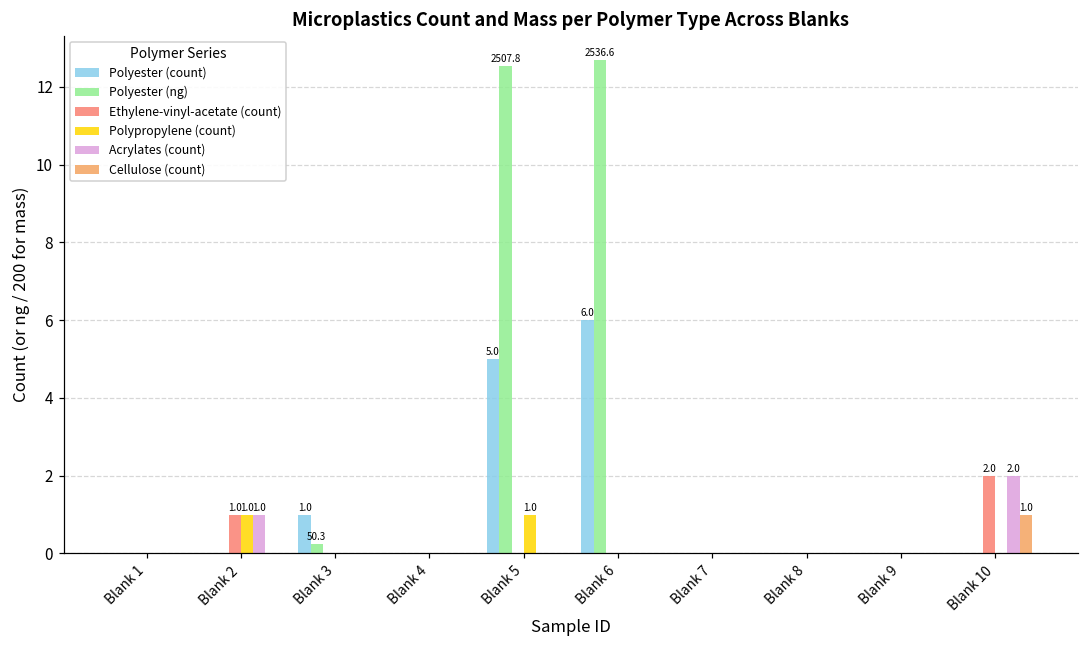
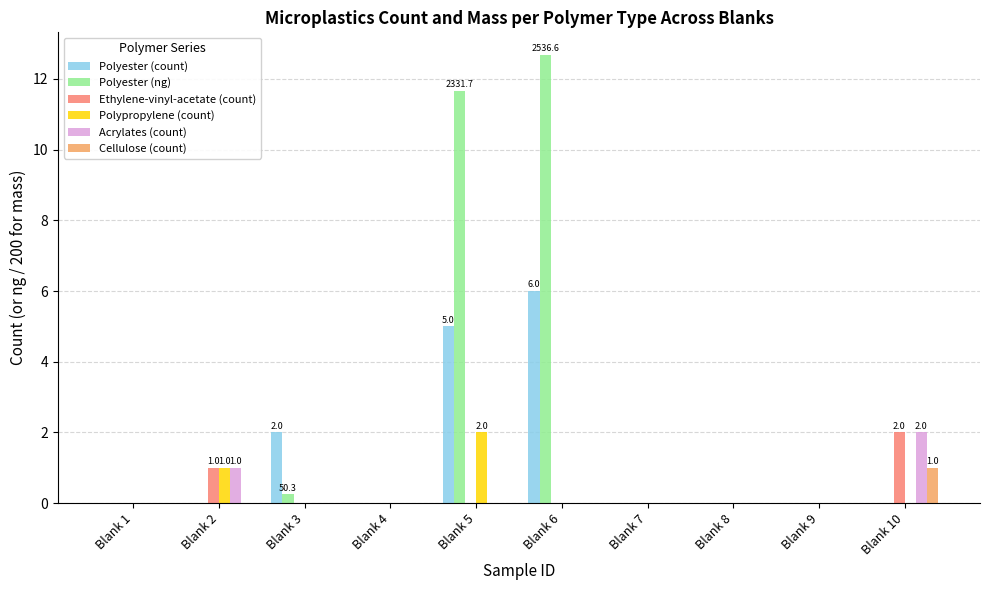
Polyester (count), Blank 3: 1.0 -> 2.0
Polyester (ng), Blank 5: 2507.8 -> 2331.7
Polypropylene (count), Blank 5: 1.0 -> 2.0
